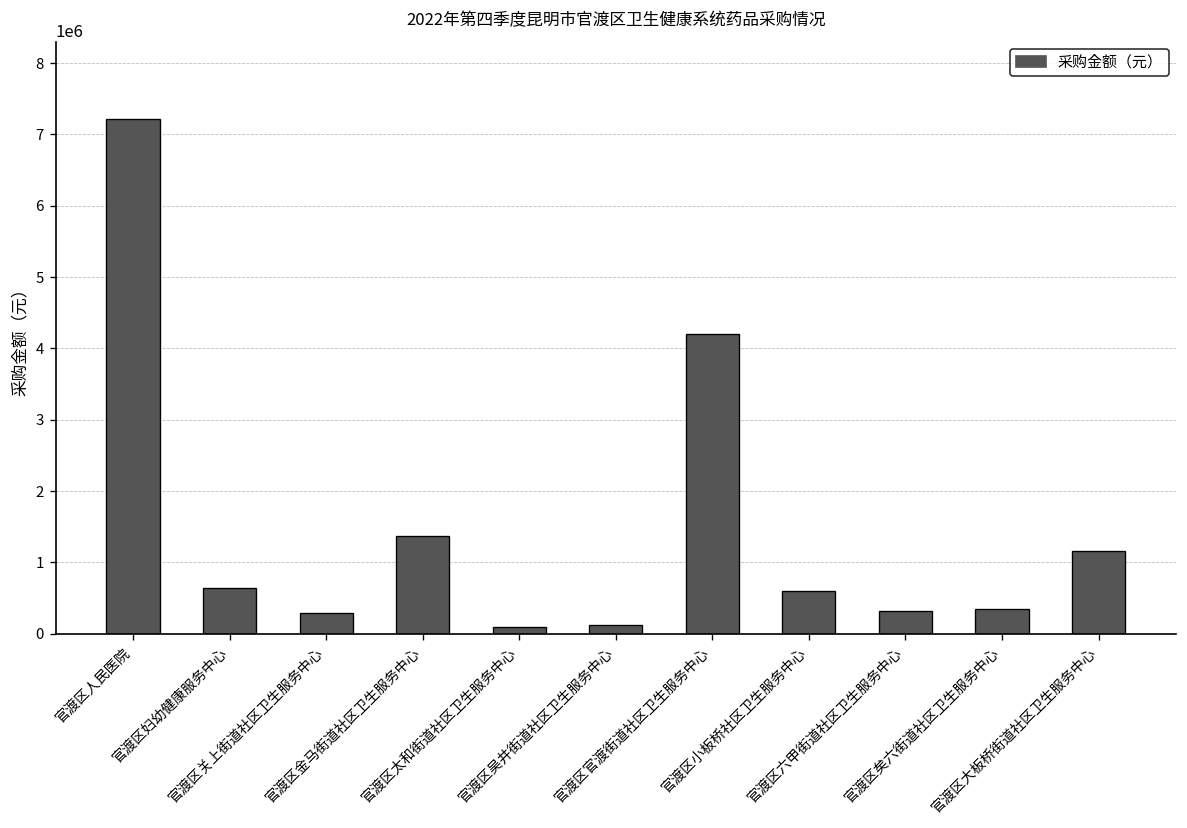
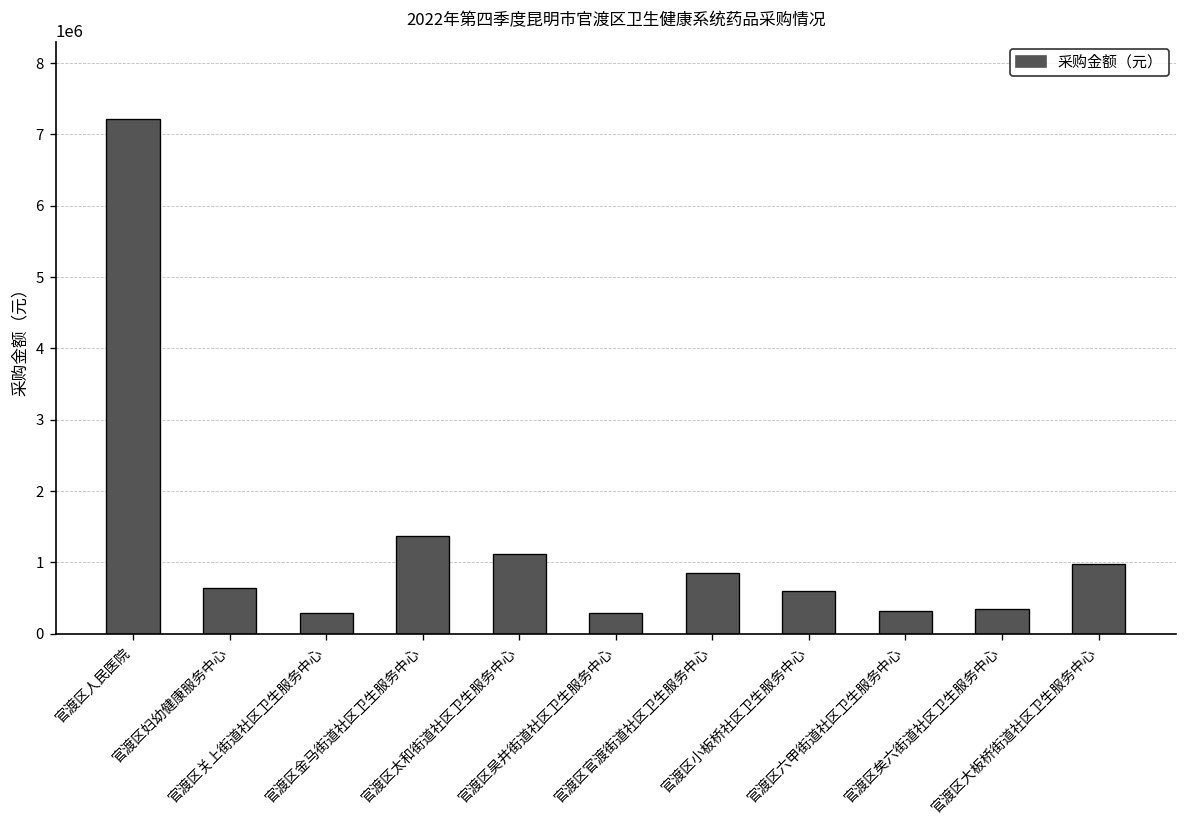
官渡区太和街道社区卫生服务中心: 100000 -> 1100000
官渡区吴井街道社区卫生服务中心: 100000 -> 300000
官渡区官渡街道社区卫生服务中心: 4200000 -> 900000
官渡区大板桥街道社区卫生服务中心: 1200000 -> 1000000
